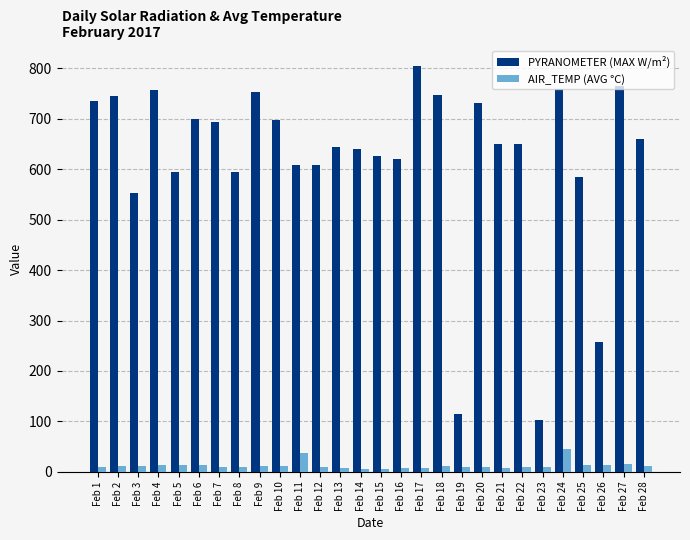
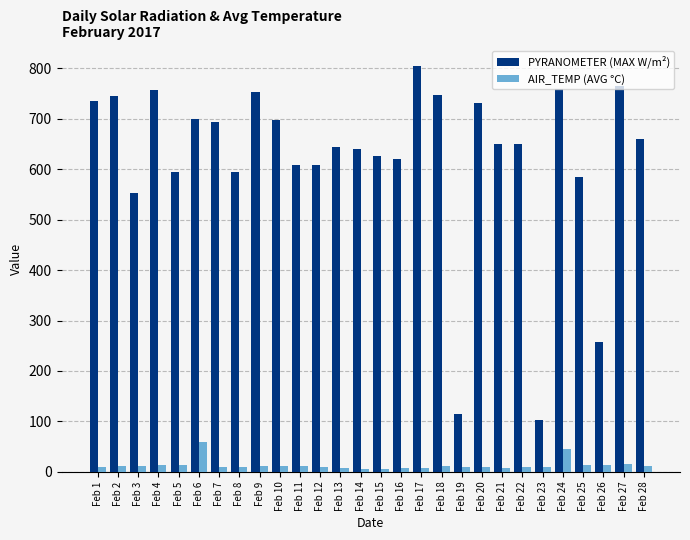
AIR_TEMP (AVG °C), Feb 6: 10 -> 60
AIR_TEMP (AVG °C), Feb 11: 40 -> 10
